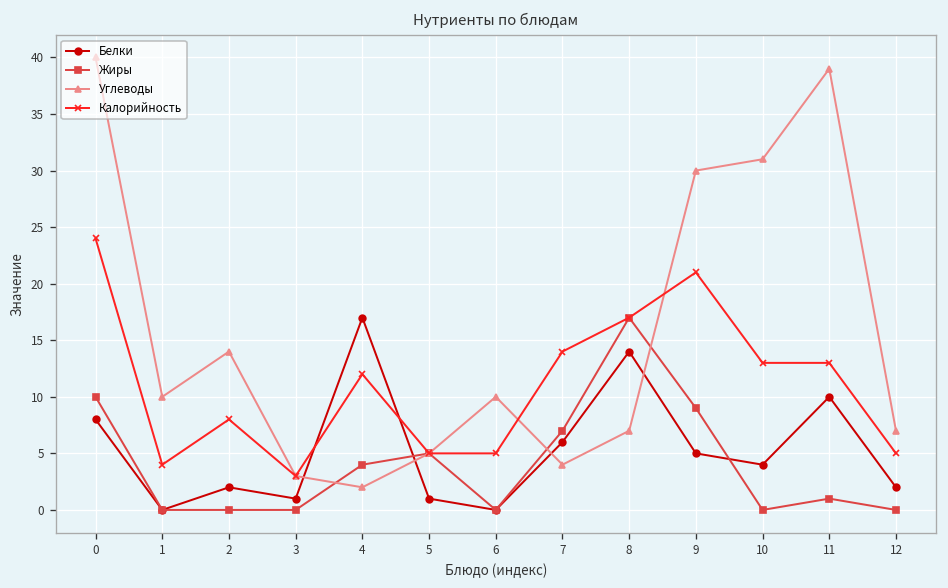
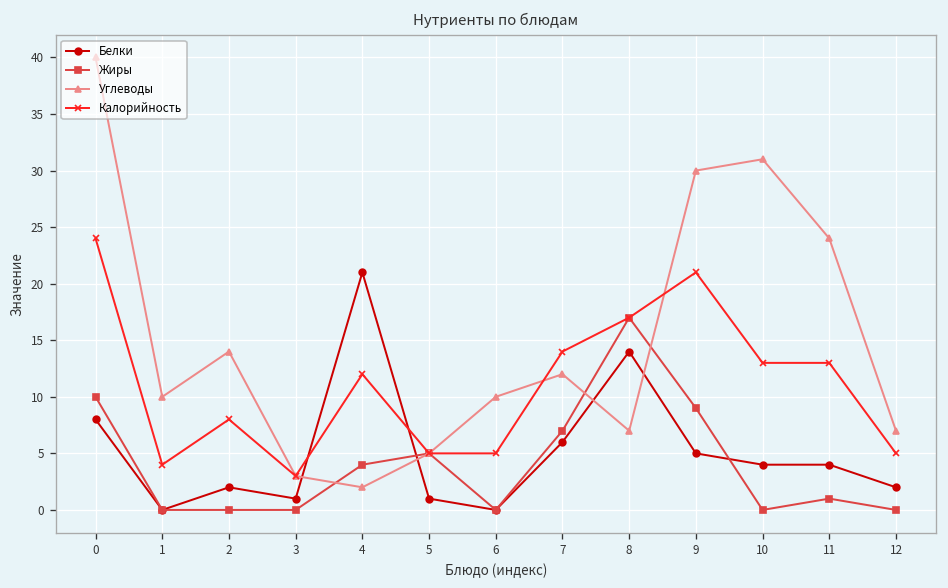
Белки, 4: 17 -> 21
Углеводы, 7: 4 -> 12
Белки, 11: 10 -> 4
Углеводы, 11: 39 -> 24
